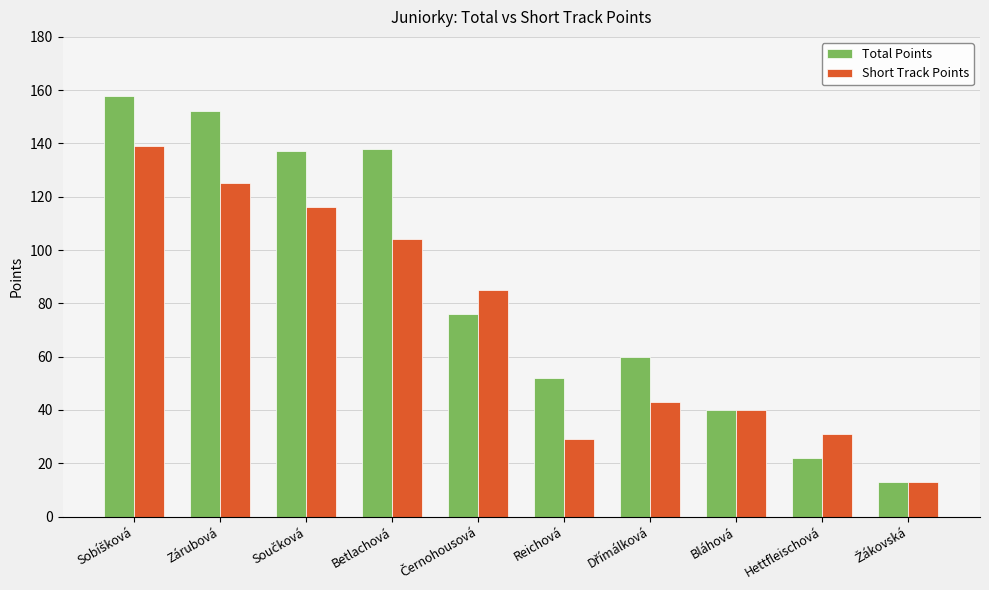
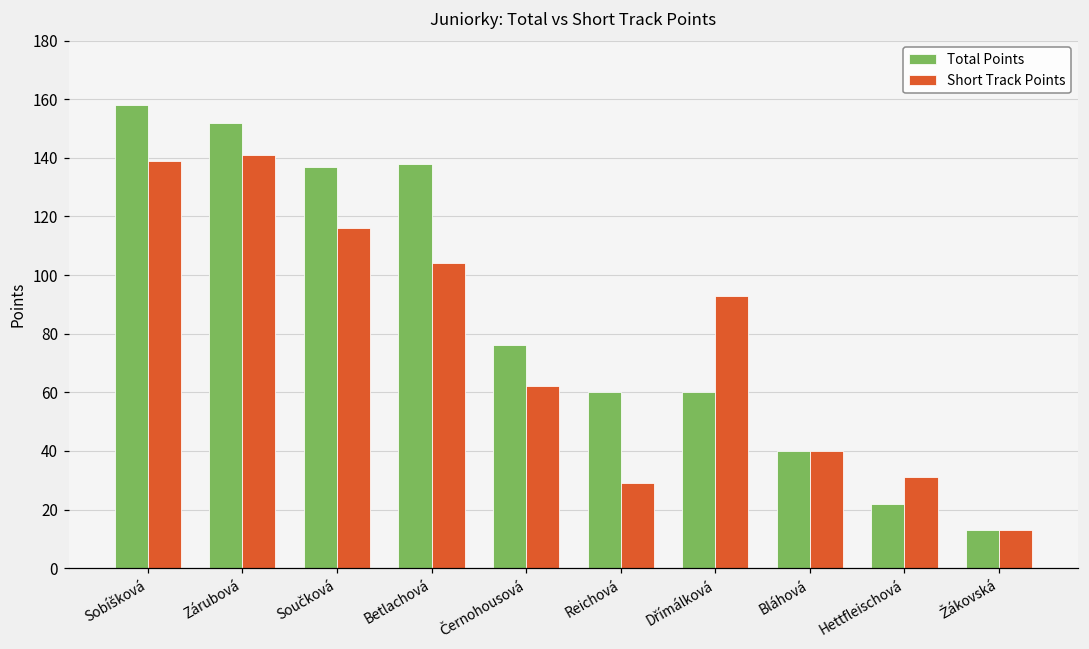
Short Track Points, Zárubová: 125 -> 141
Short Track Points, Černohousová: 85 -> 62
Total Points, Reichová: 52 -> 60
Short Track Points, Dřímálková: 43 -> 93
